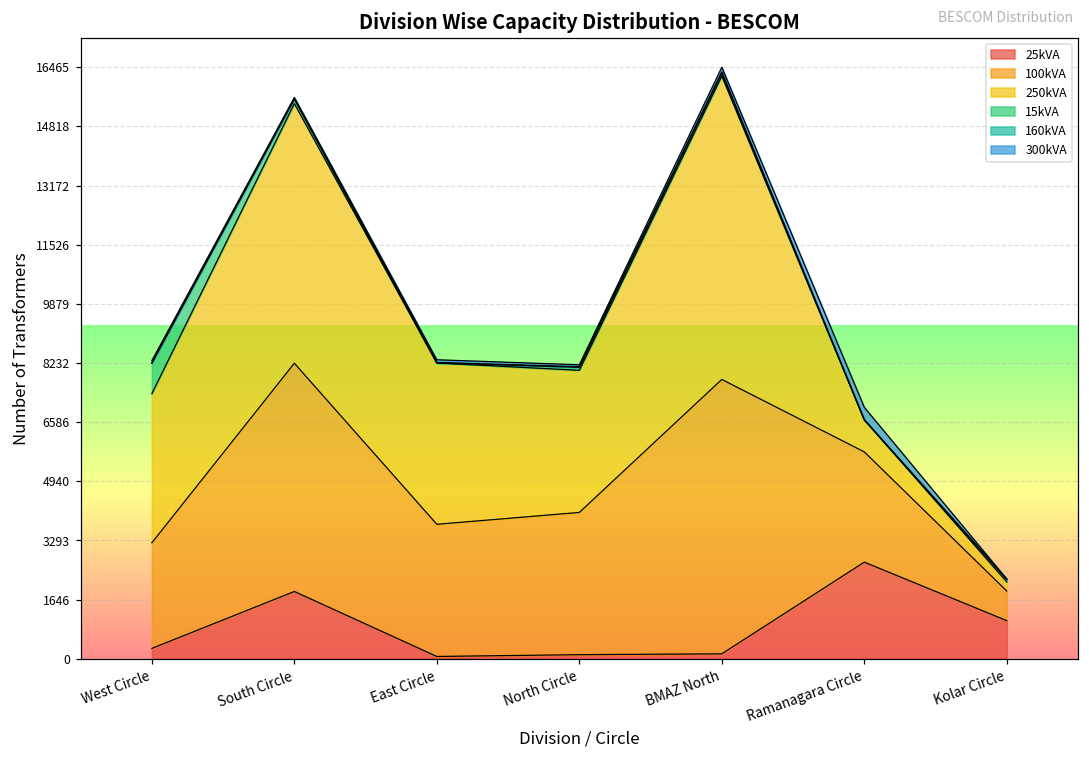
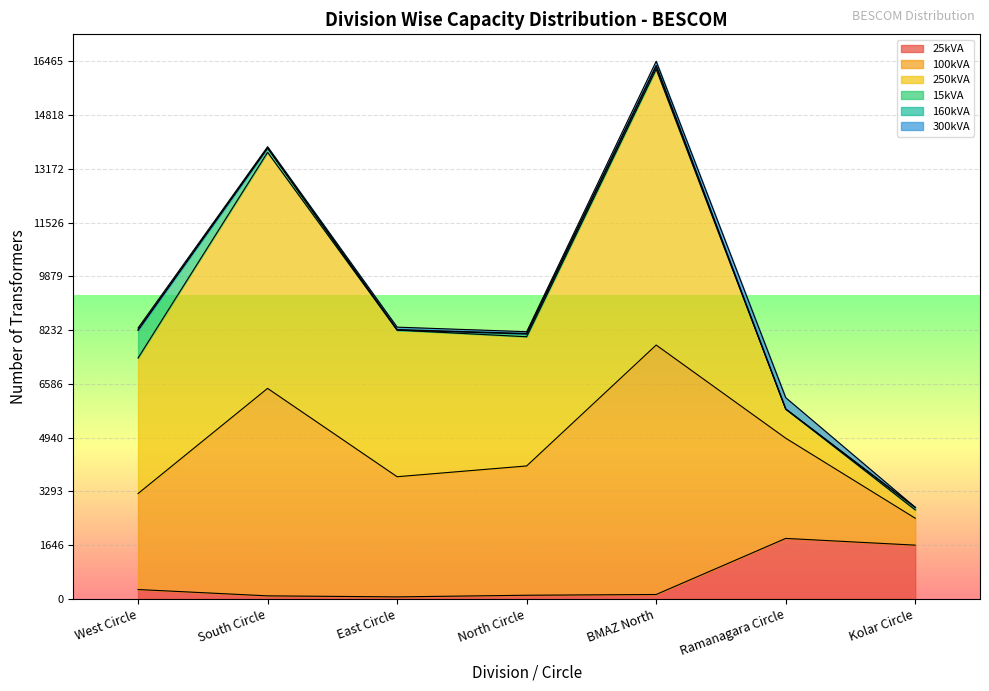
25kVA, South Circle: 1900 -> 100
25kVA, Ramanagara Circle: 2700 -> 1900
25kVA, Kolar Circle: 1100 -> 1600
